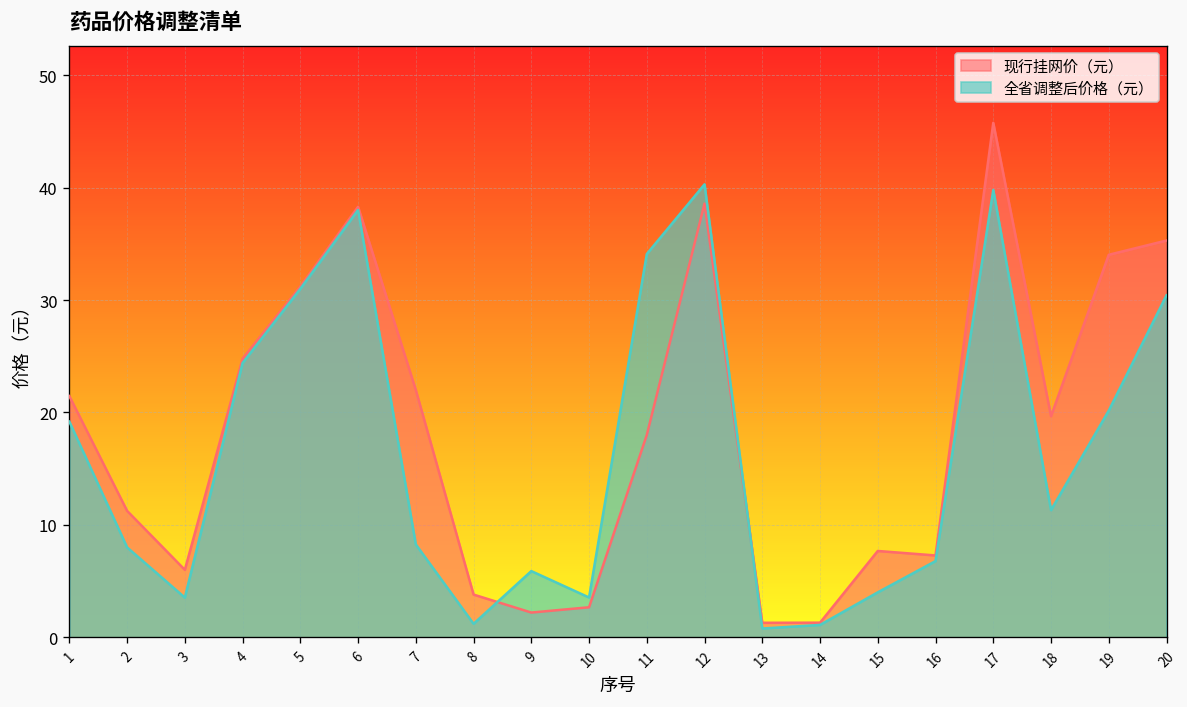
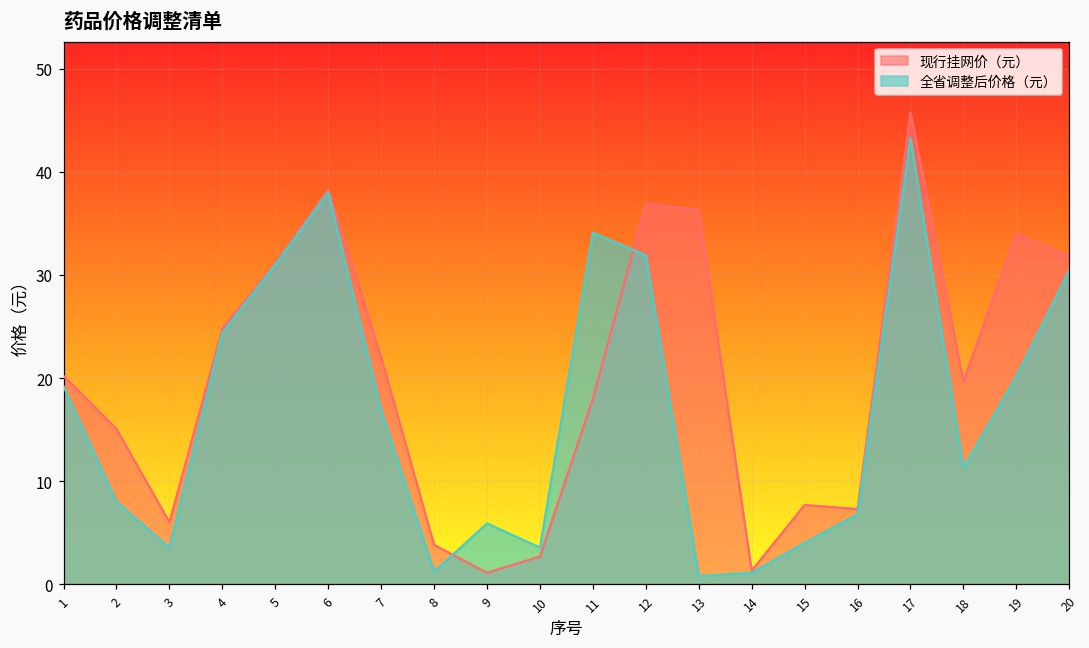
现行挂网价（元）, 1: 21 -> 20
现行挂网价（元）, 2: 11 -> 15
全省调整后价格（元）, 7: 8 -> 17
现行挂网价（元）, 9: 2 -> 1
现行挂网价（元）, 12: 39 -> 37
全省调整后价格（元）, 12: 40 -> 32
现行挂网价（元）, 13: 1 -> 36
全省调整后价格（元）, 17: 40 -> 43
现行挂网价（元）, 20: 35 -> 32
